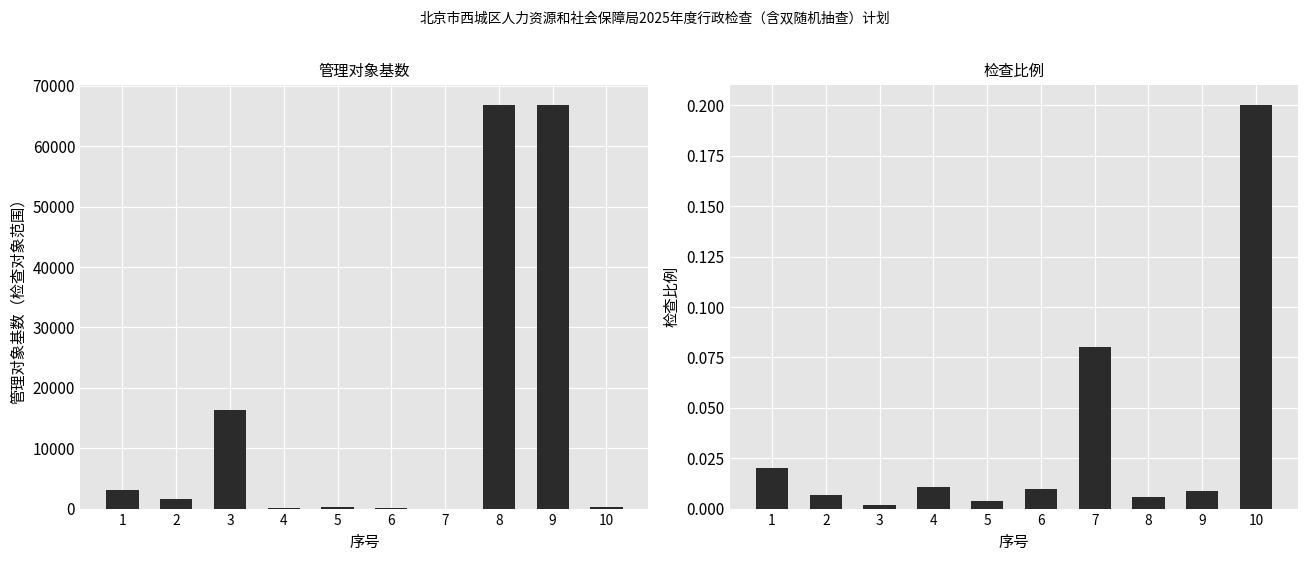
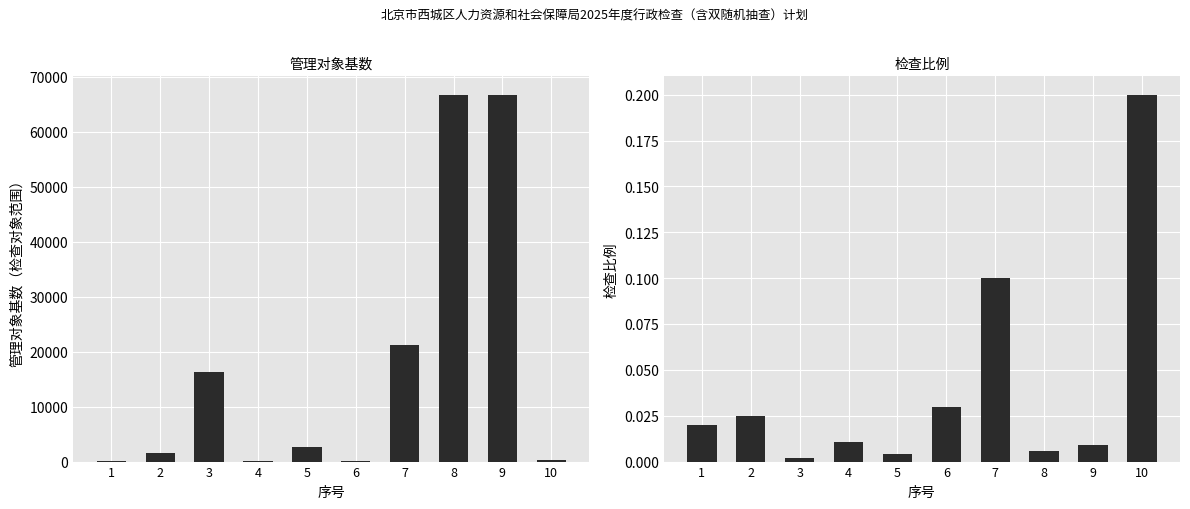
管理对象基数, 1: 3000 -> 0
管理对象基数, 5: 0 -> 3000
管理对象基数, 7: 0 -> 21000
检查比例, 2: 0.007 -> 0.025
检查比例, 6: 0.01 -> 0.03
检查比例, 7: 0.08 -> 0.10
